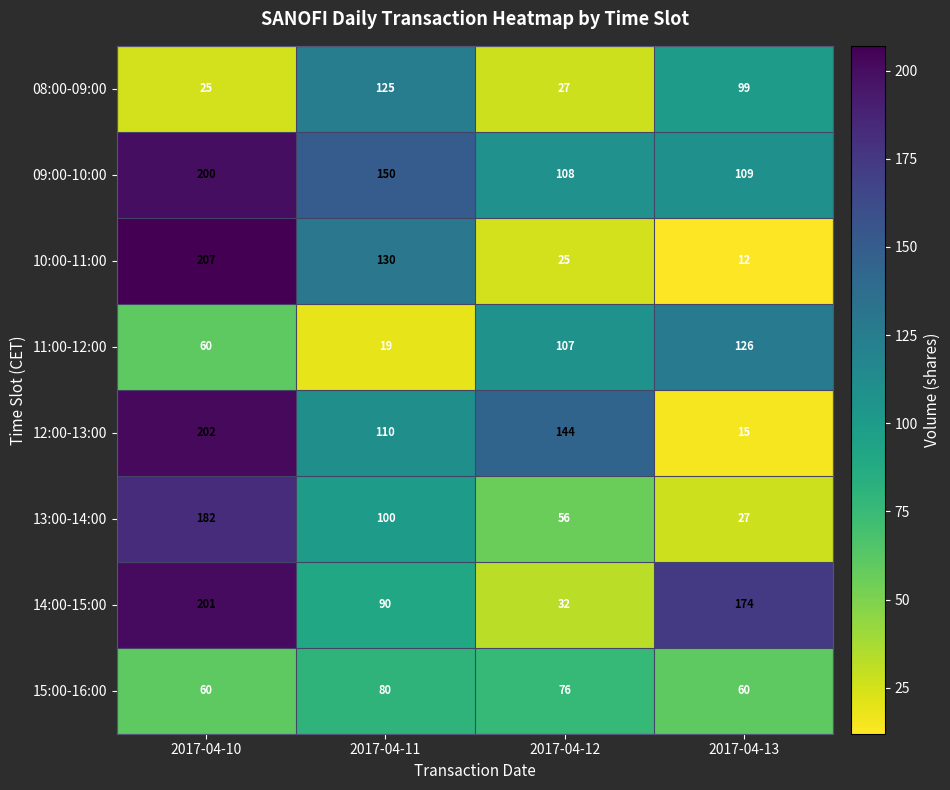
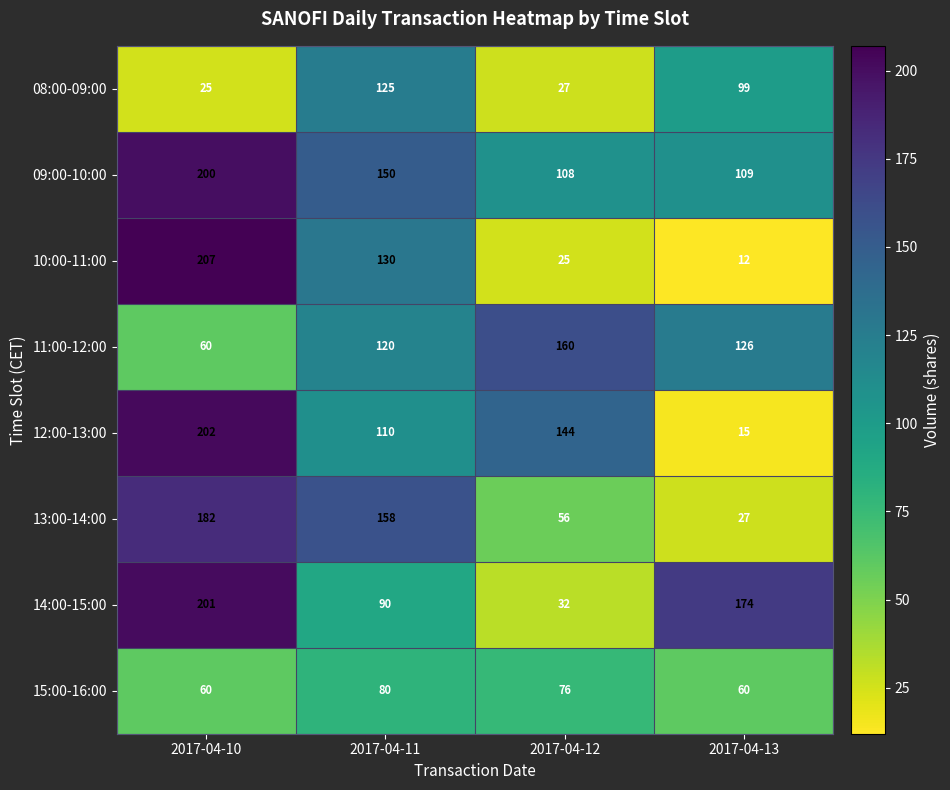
11:00-12:00, 2017-04-11: 19 -> 120
11:00-12:00, 2017-04-12: 107 -> 160
13:00-14:00, 2017-04-11: 100 -> 158
